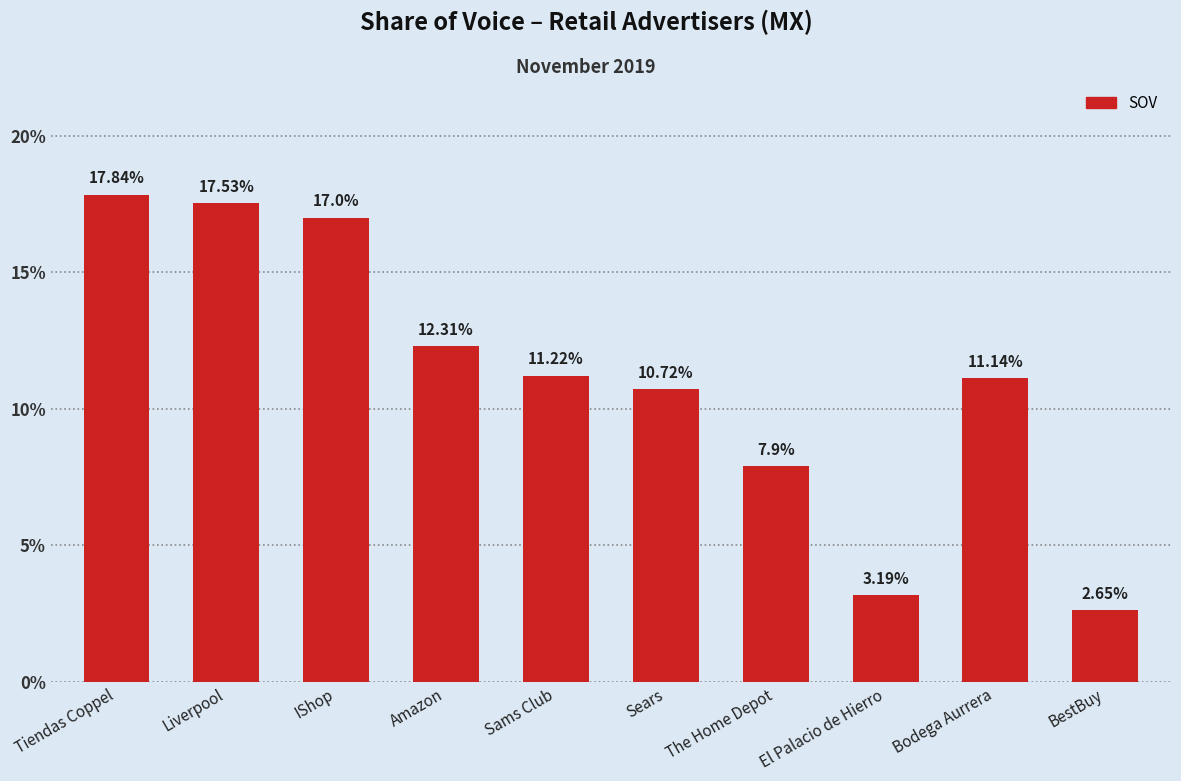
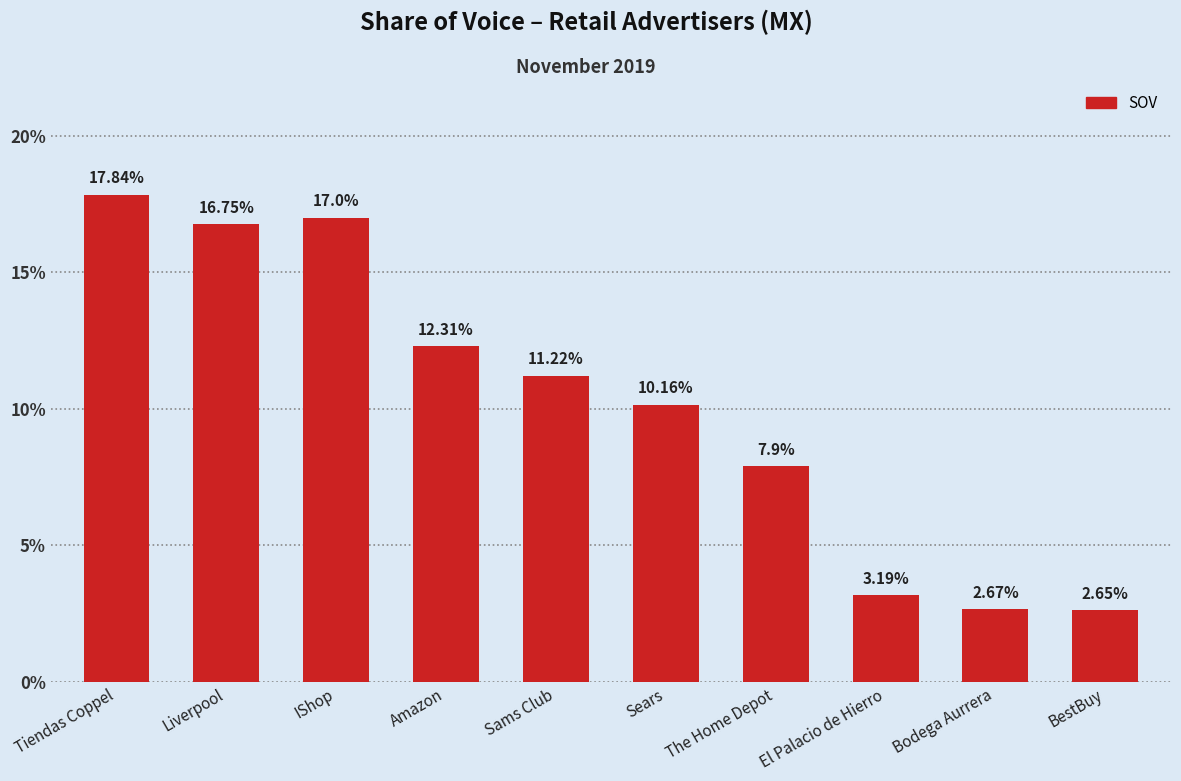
Liverpool: 17.53% -> 16.75%
Sears: 10.72% -> 10.16%
Bodega Aurrera: 11.14% -> 2.67%
